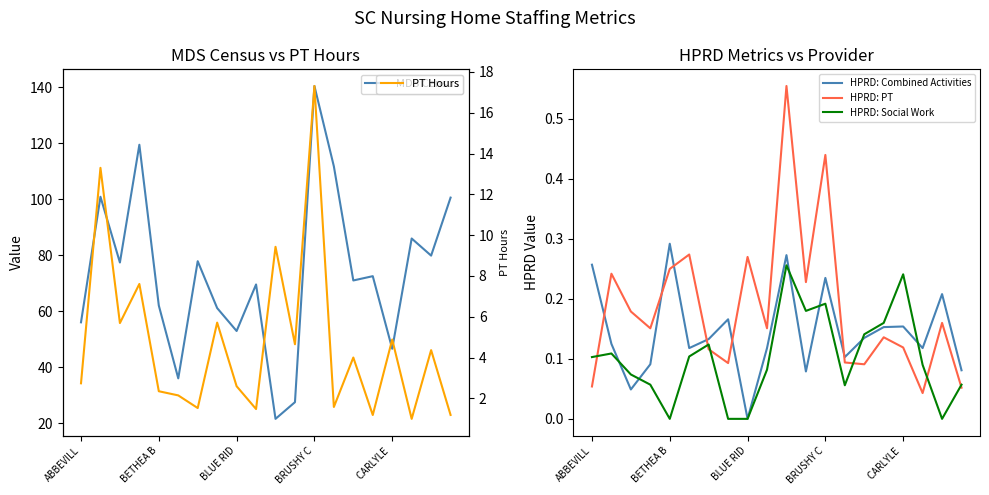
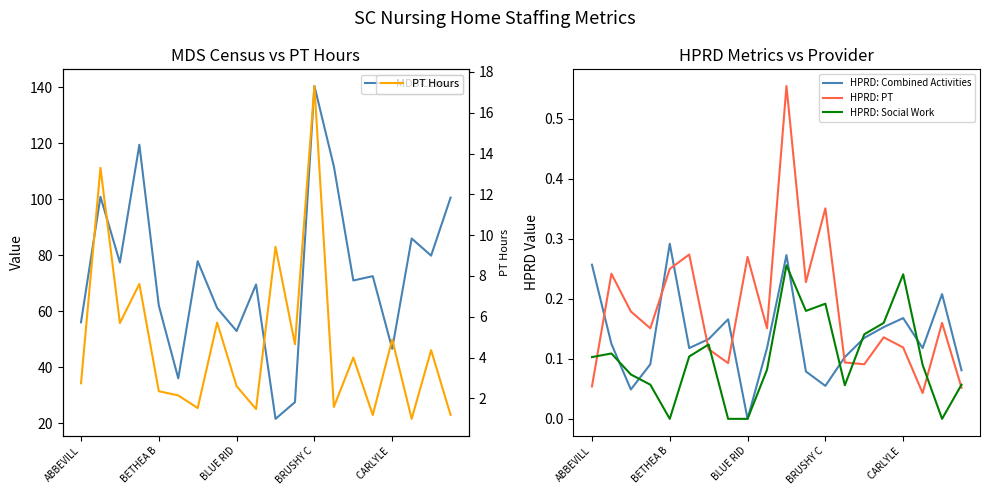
HPRD Metrics vs Provider, HPRD: Combined Activities, BRUSHY C: 0.24 -> 0.06
HPRD Metrics vs Provider, HPRD: PT, BRUSHY C: 0.44 -> 0.35
HPRD Metrics vs Provider, HPRD: Combined Activities, CARLYLE: 0.15 -> 0.17
